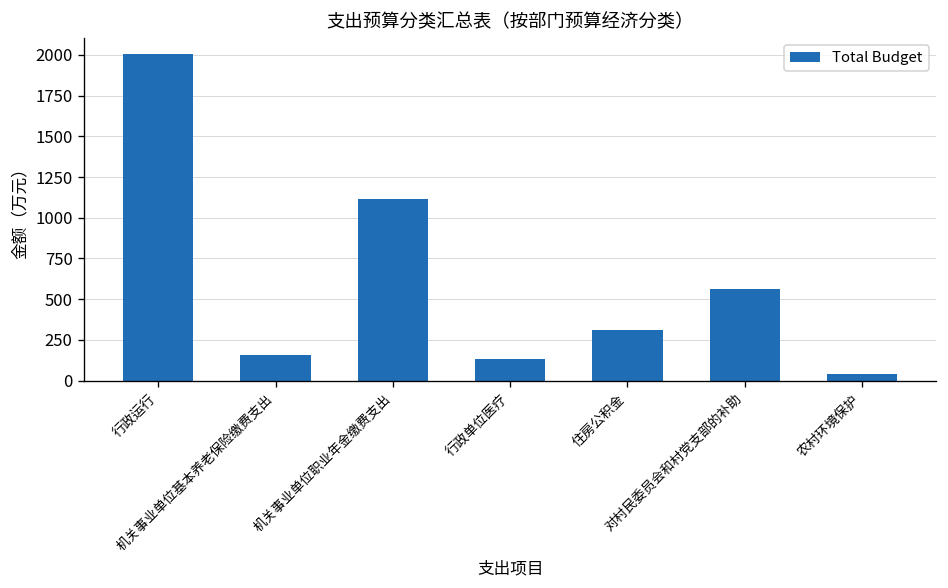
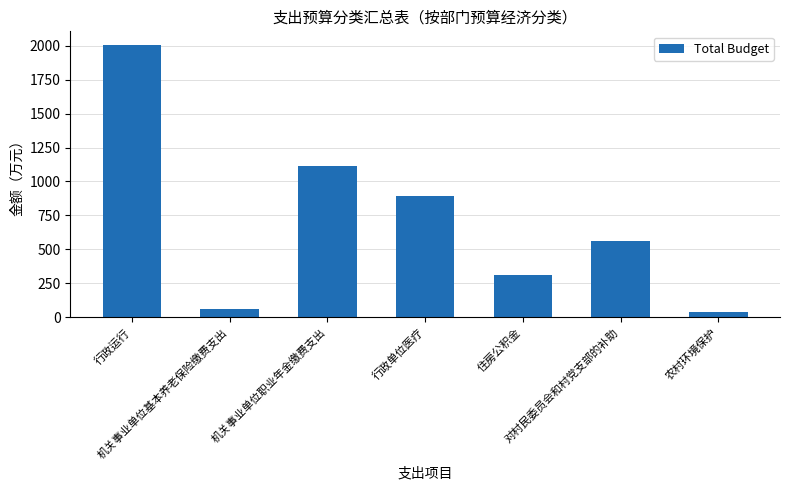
机关事业单位基本养老保险缴费支出: 160 -> 60
行政单位医疗: 140 -> 900
